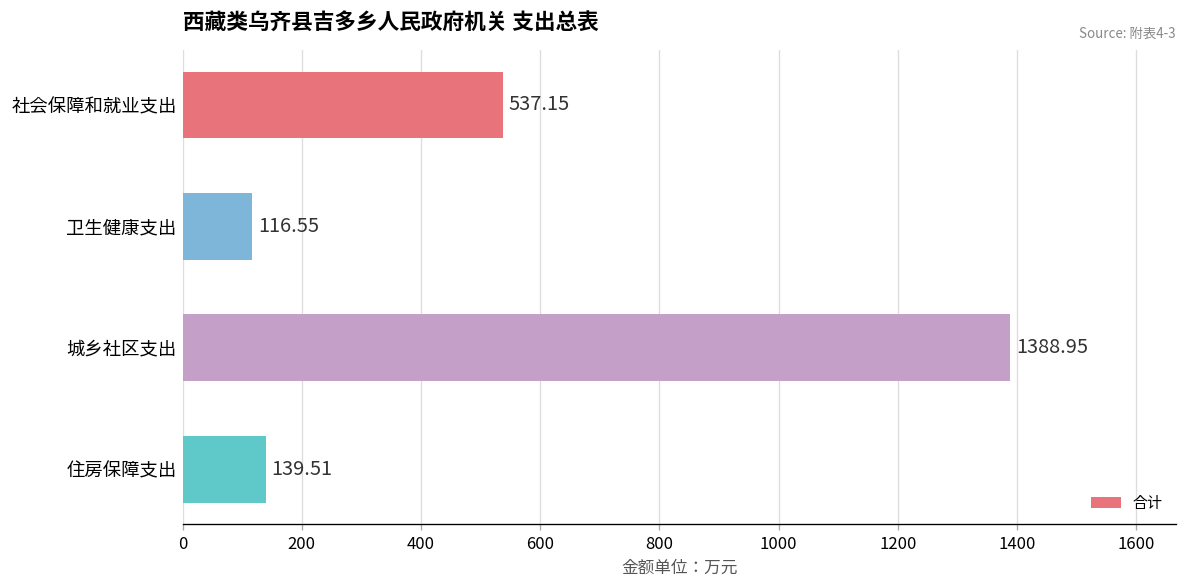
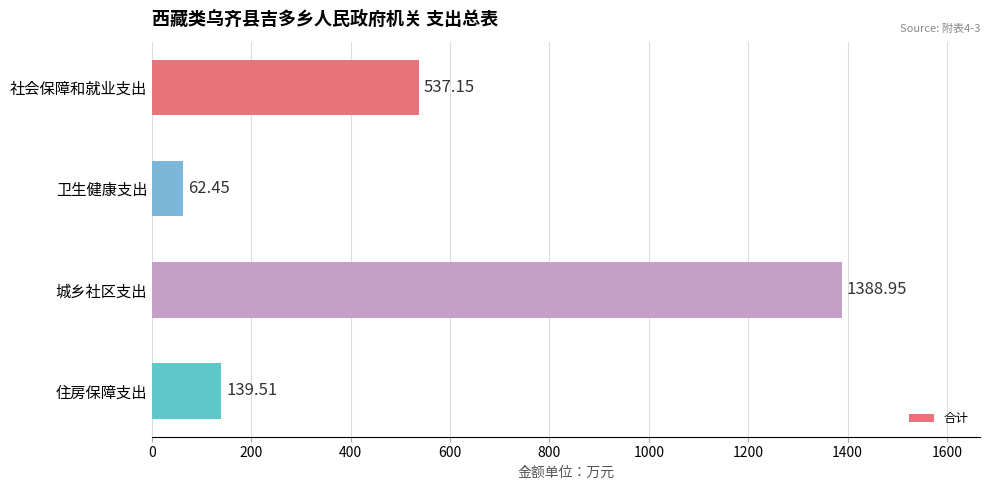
卫生健康支出: 116.55 -> 62.45
